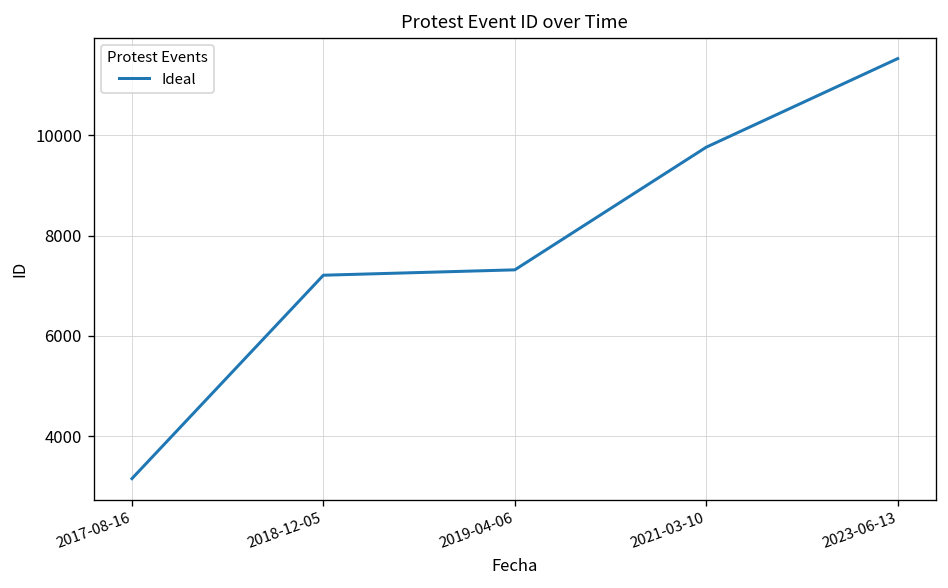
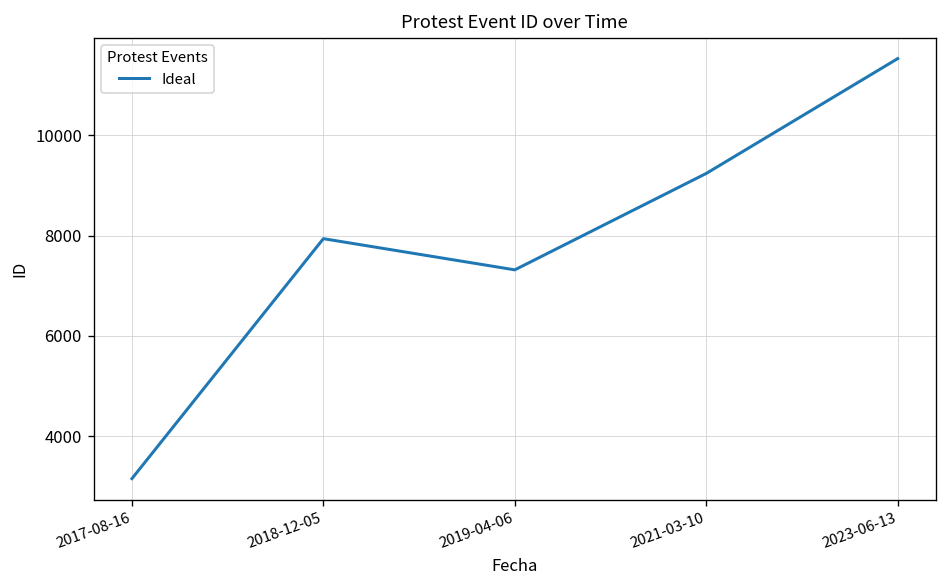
2018-12-05: 7200 -> 7900
2021-03-10: 9800 -> 9200
